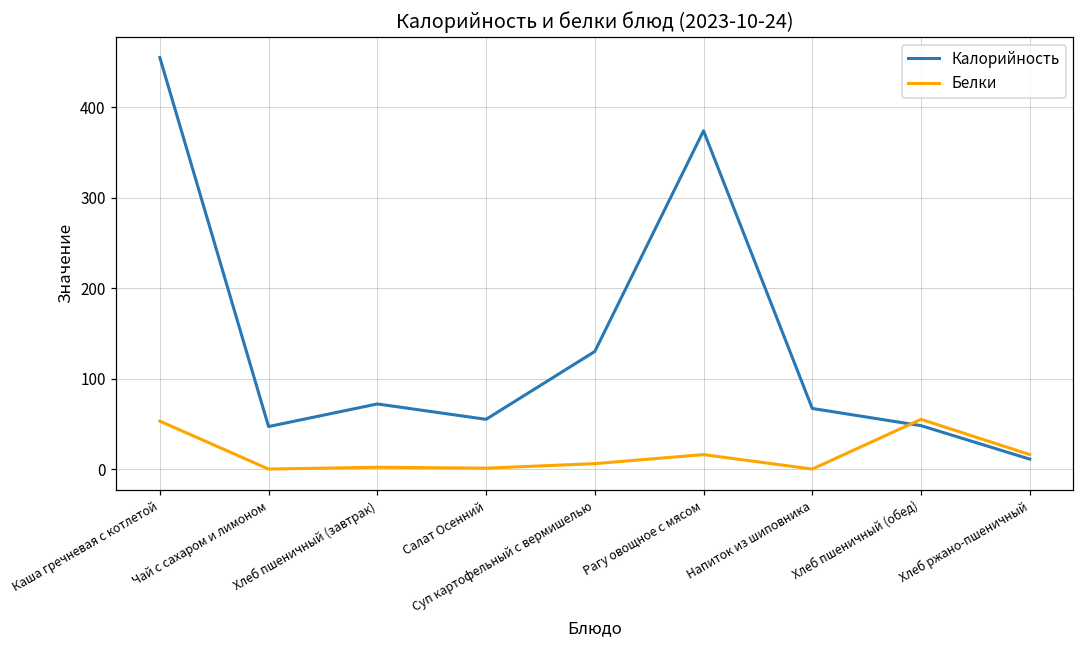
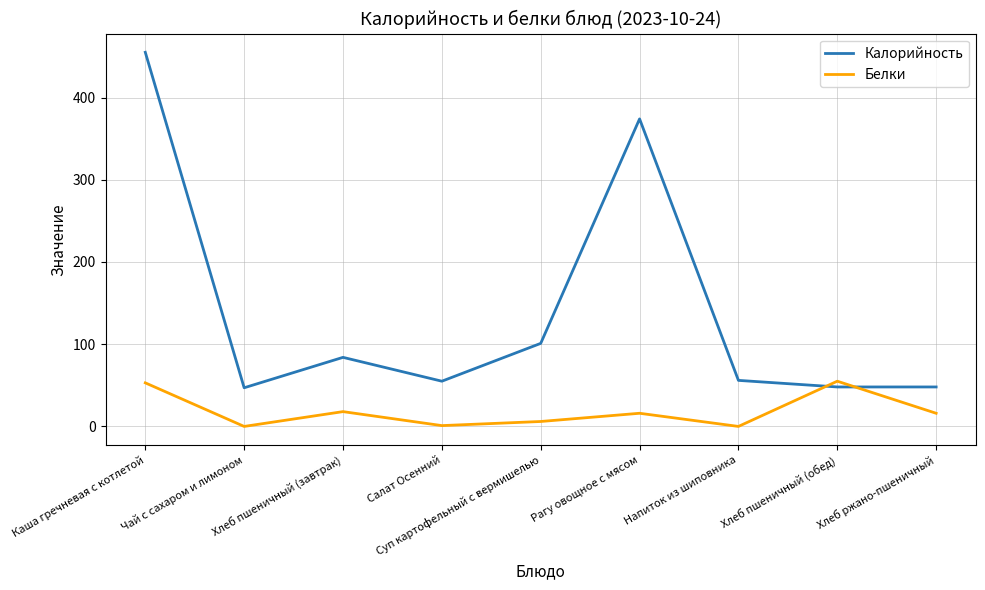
Калорийность, Хлеб пшеничный (завтрак): 70 -> 80
Белки, Хлеб пшеничный (завтрак): 0 -> 20
Калорийность, Суп картофельный с вермишелью: 130 -> 100
Калорийность, Напиток из шиповника: 70 -> 60
Калорийность, Хлеб ржано-пшеничный: 10 -> 50
